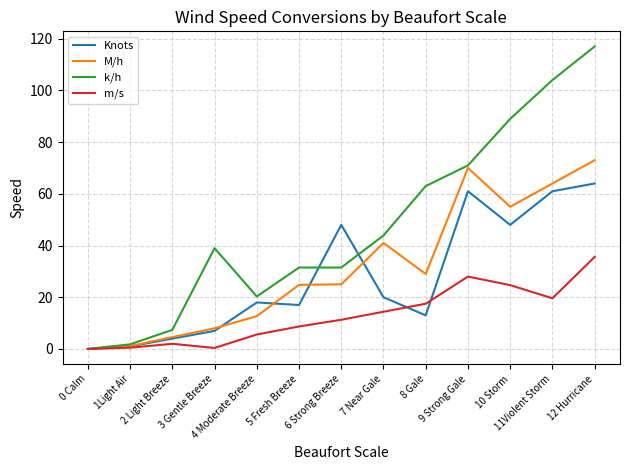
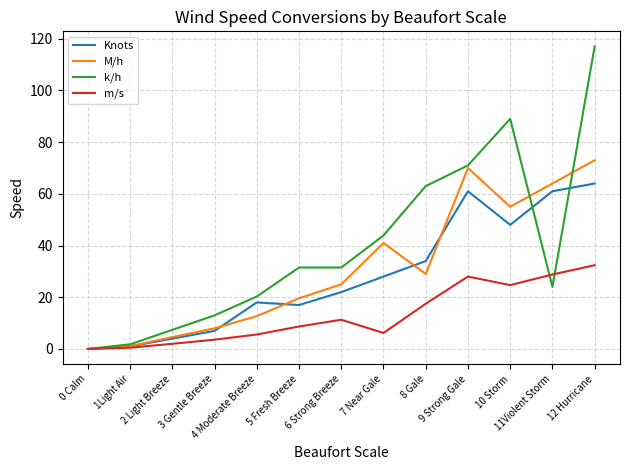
k/h, 3 Gentle Breeze: 39 -> 13
m/s, 3 Gentle Breeze: 0 -> 4
M/h, 5 Fresh Breeze: 25 -> 20
Knots, 6 Strong Breeze: 48 -> 22
Knots, 7 Near Gale: 20 -> 28
m/s, 7 Near Gale: 14 -> 6
Knots, 8 Gale: 13 -> 34
k/h, 11Violent Storm: 104 -> 24
m/s, 11Violent Storm: 20 -> 29
m/s, 12 Hurricane: 36 -> 32
